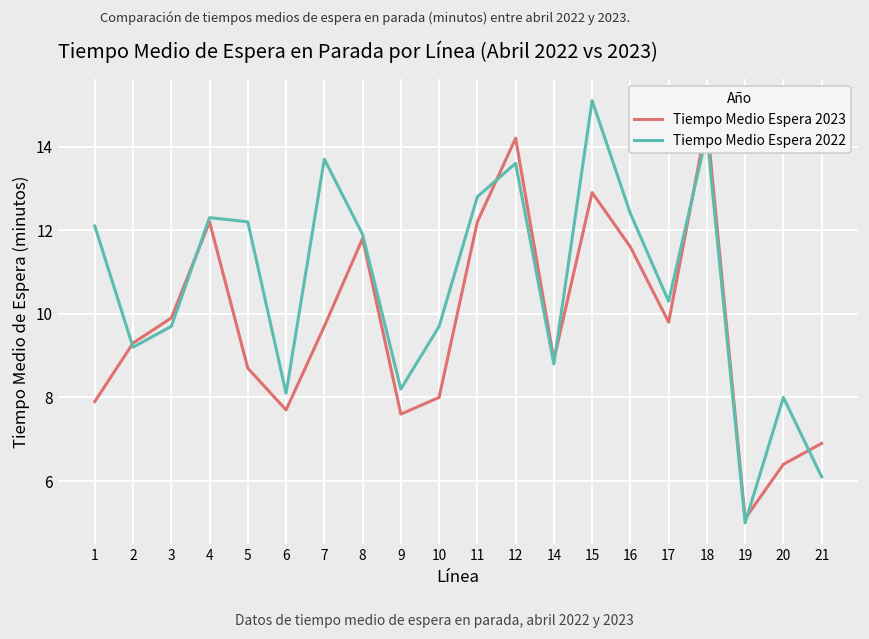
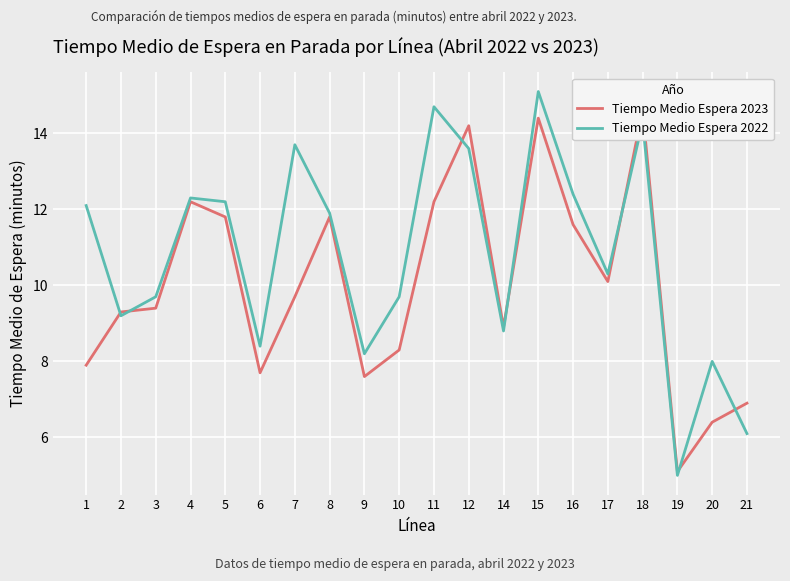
Tiempo Medio Espera 2023, 3: 9.9 -> 9.4
Tiempo Medio Espera 2023, 5: 8.7 -> 11.8
Tiempo Medio Espera 2022, 6: 8.1 -> 8.4
Tiempo Medio Espera 2023, 10: 8.0 -> 8.3
Tiempo Medio Espera 2022, 11: 12.8 -> 14.7
Tiempo Medio Espera 2023, 15: 12.9 -> 14.4
Tiempo Medio Espera 2023, 17: 9.8 -> 10.1
